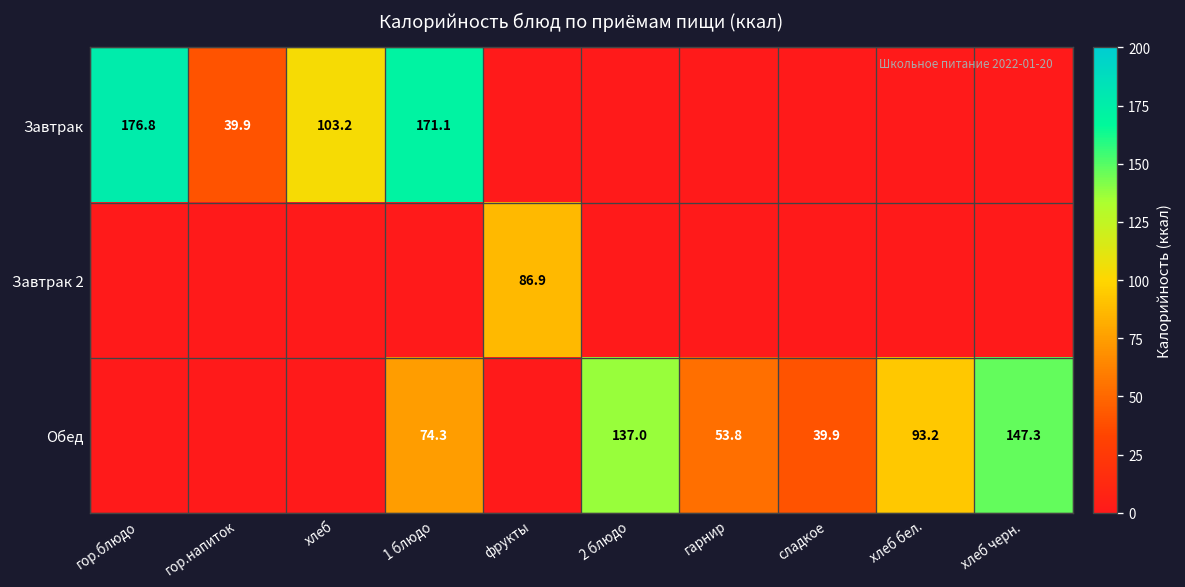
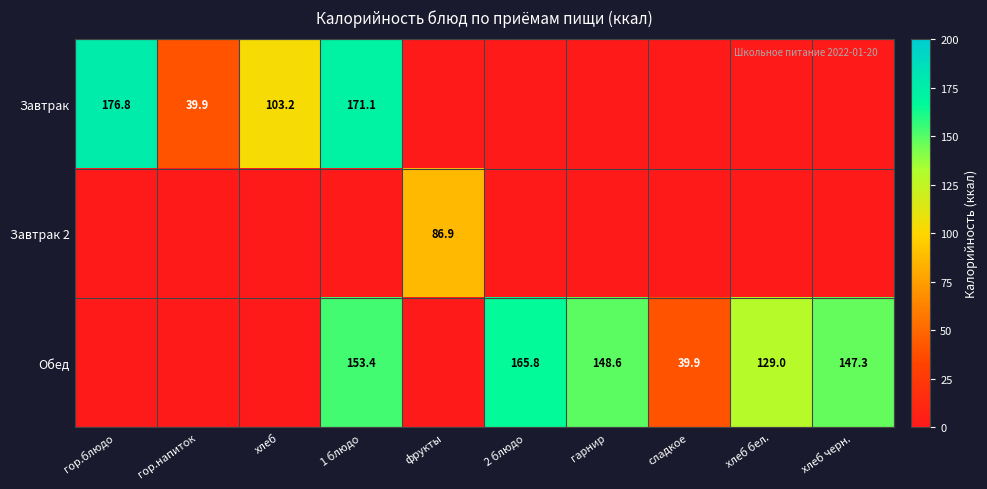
Обед, 1 блюдо: 74.3 -> 153.4
Обед, 2 блюдо: 137.0 -> 165.8
Обед, гарнир: 53.8 -> 148.6
Обед, хлеб бел.: 93.2 -> 129.0
